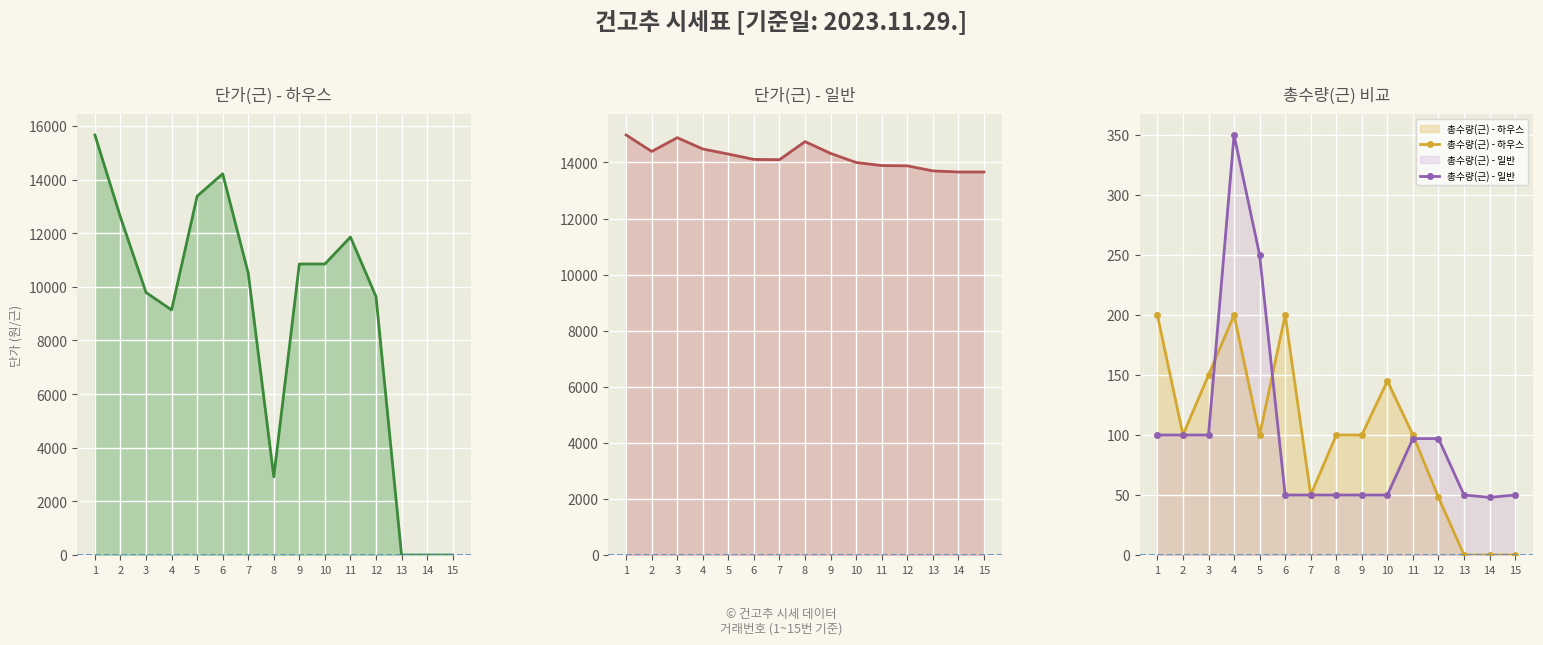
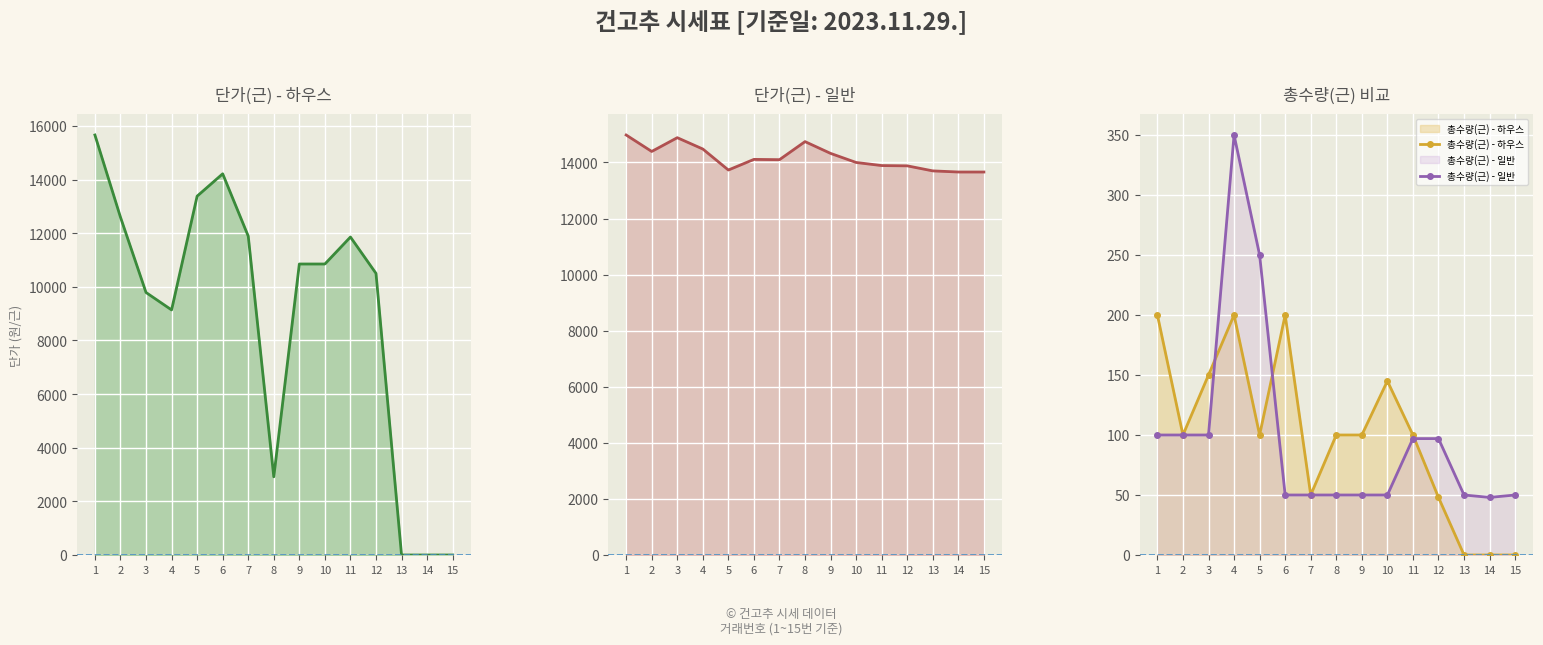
단가(근) - 하우스, 7: 10500 -> 11900
단가(근) - 하우스, 12: 9600 -> 10500
단가(근) - 일반, 5: 14300 -> 13700
